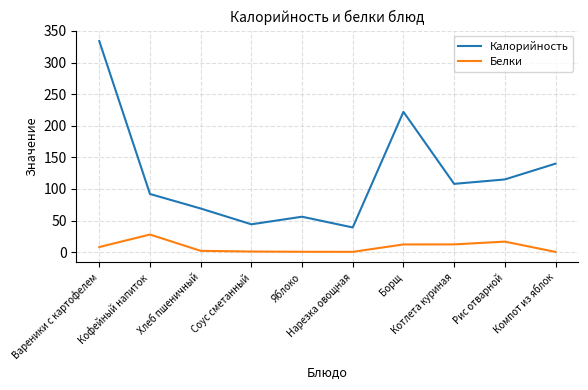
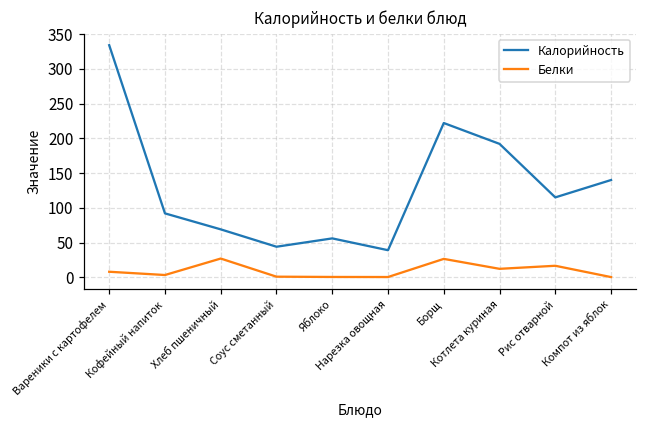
Белки, Кофейный напиток: 30 -> 0
Белки, Хлеб пшеничный: 0 -> 30
Белки, Борщ: 10 -> 30
Калорийность, Котлета куриная: 110 -> 190
